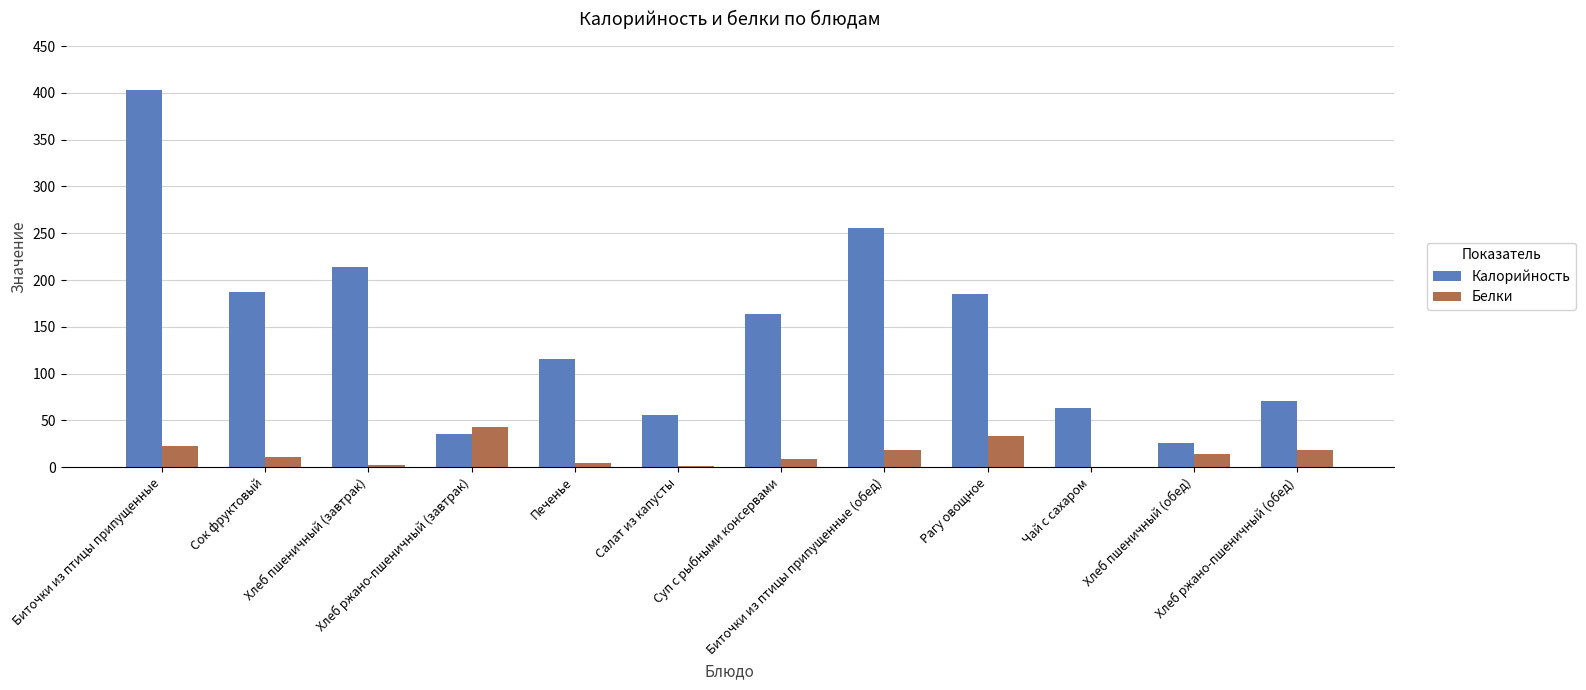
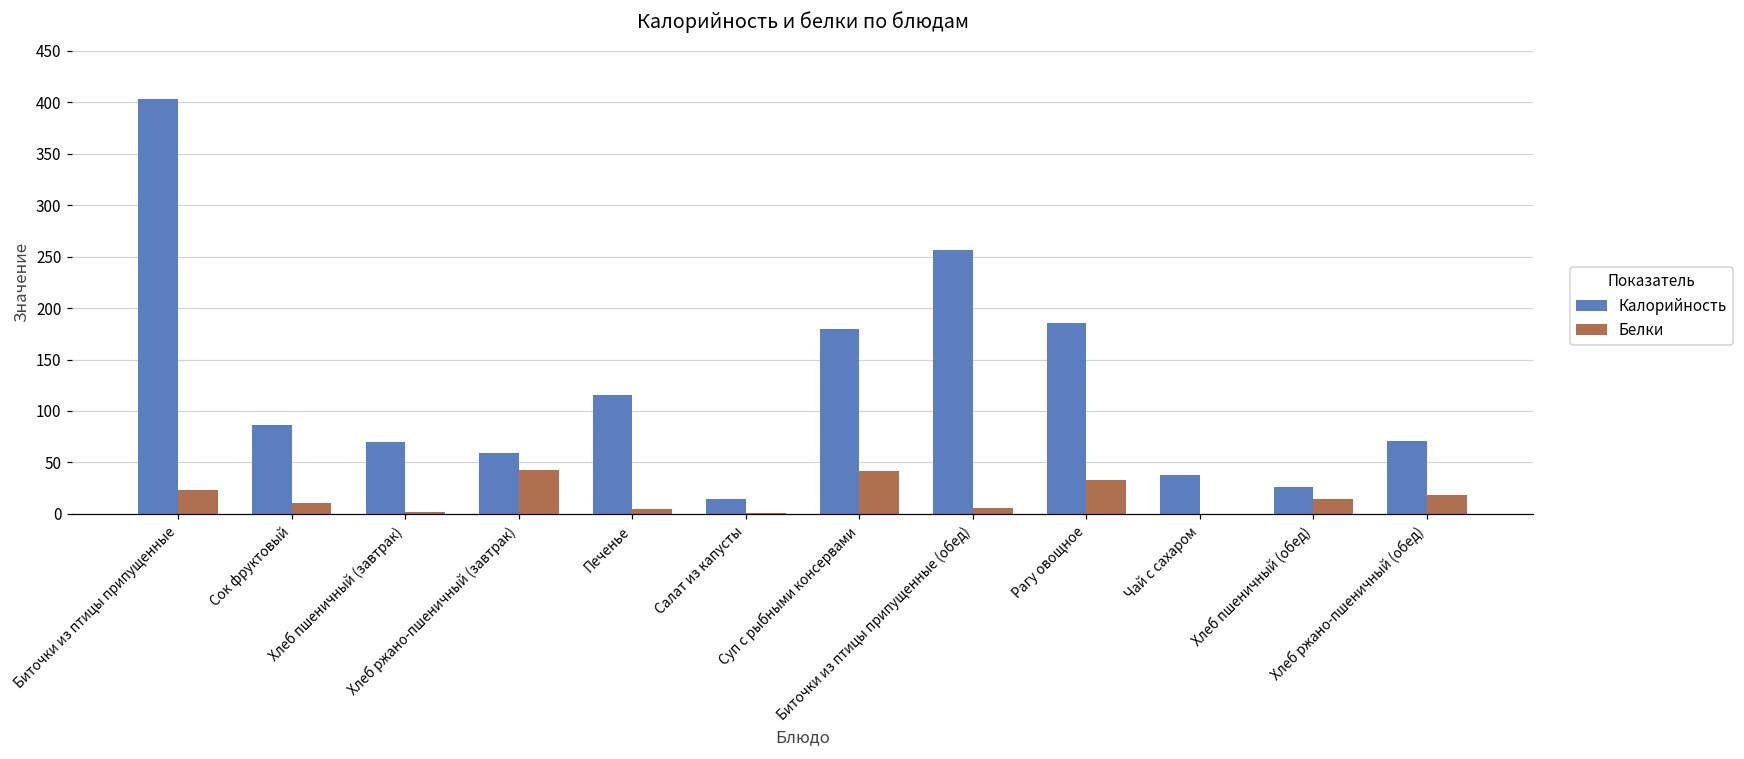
Калорийность, Сок фруктовый: 190 -> 90
Калорийность, Хлеб пшеничный (завтрак): 210 -> 70
Калорийность, Хлеб ржано-пшеничный (завтрак): 40 -> 60
Калорийность, Салат из капусты: 60 -> 10
Калорийность, Суп с рыбными консервами: 160 -> 180
Белки, Суп с рыбными консервами: 10 -> 40
Белки, Биточки из птицы припущенные (обед): 20 -> 10
Калорийность, Чай с сахаром: 60 -> 40
